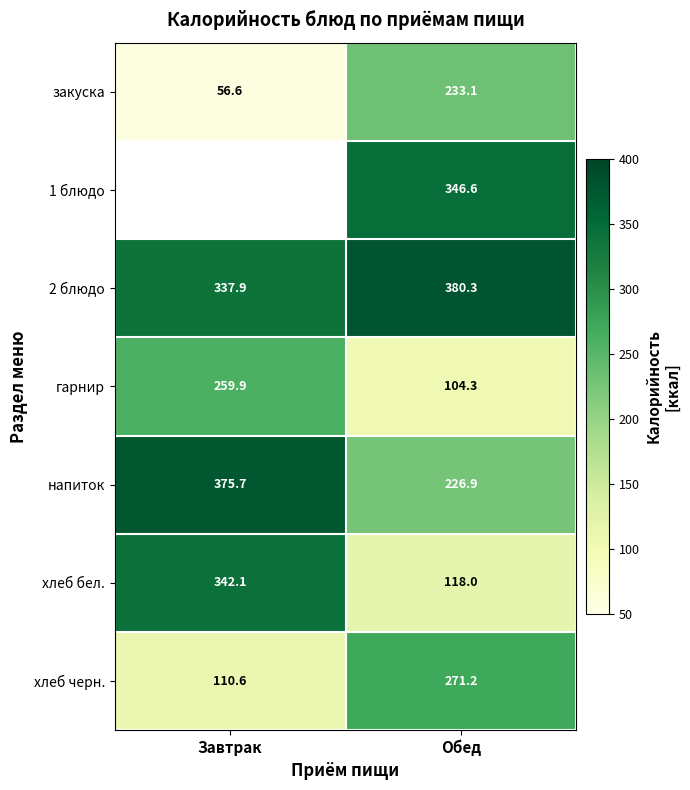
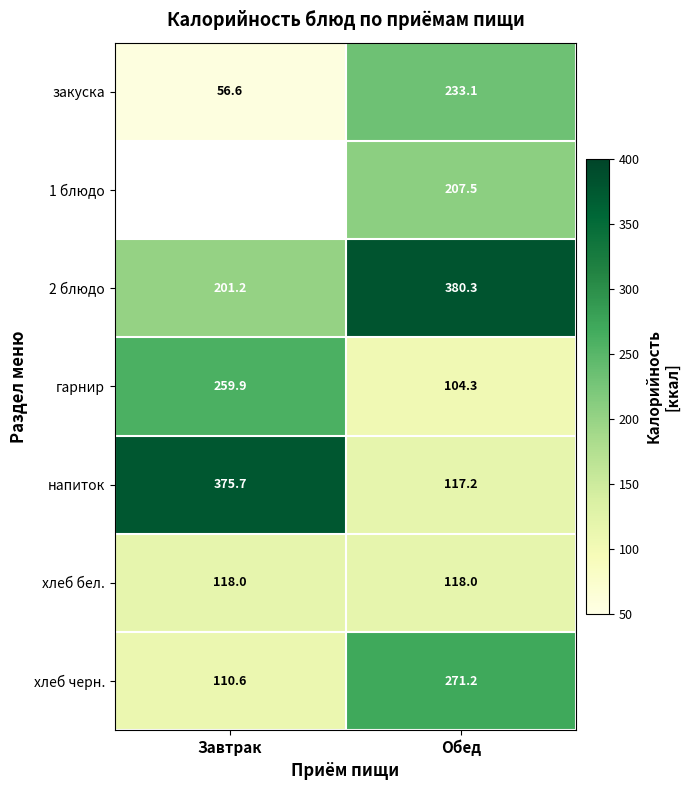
1 блюдо, Обед: 346.6 -> 207.5
2 блюдо, Завтрак: 337.9 -> 201.2
напиток, Обед: 226.9 -> 117.2
хлеб бел., Завтрак: 342.1 -> 118.0
